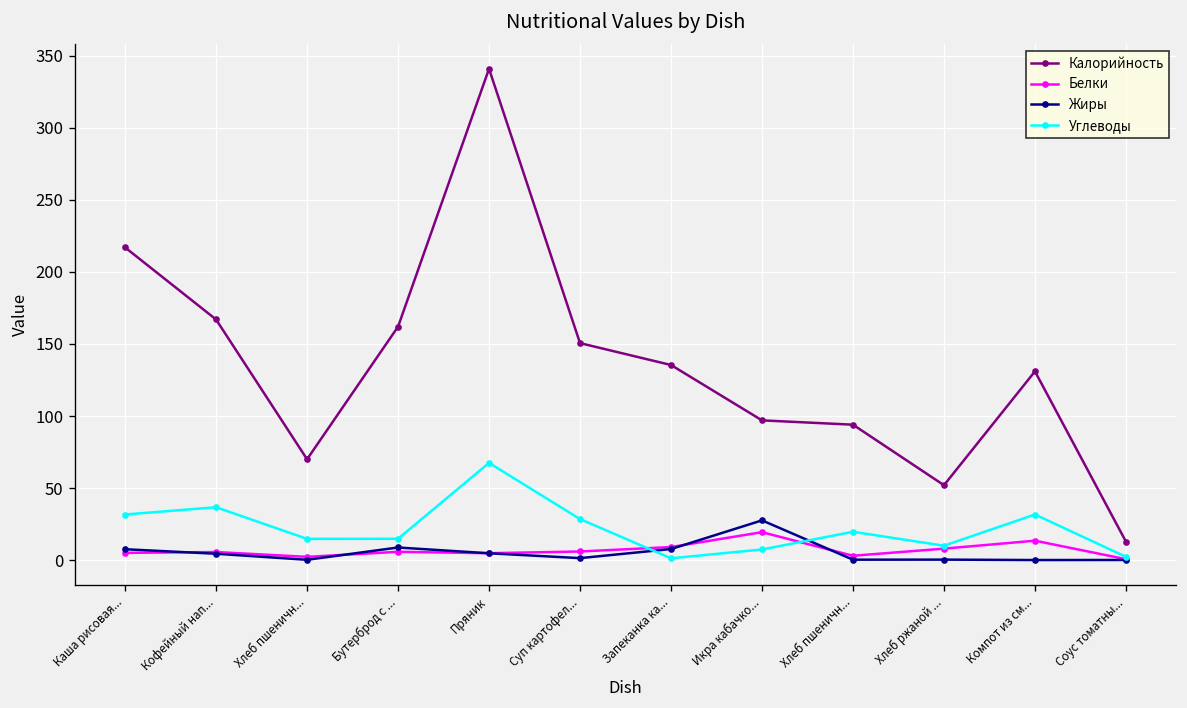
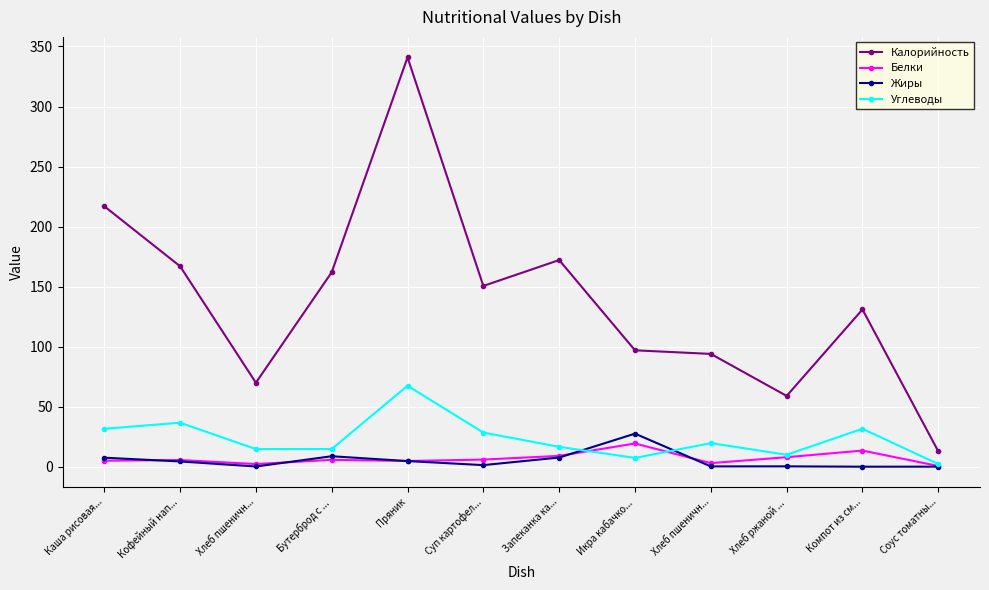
Калорийность, Запеканка ка...: 135 -> 172
Углеводы, Запеканка ка...: 1 -> 17
Калорийность, Хлеб ржаной ...: 52 -> 59
